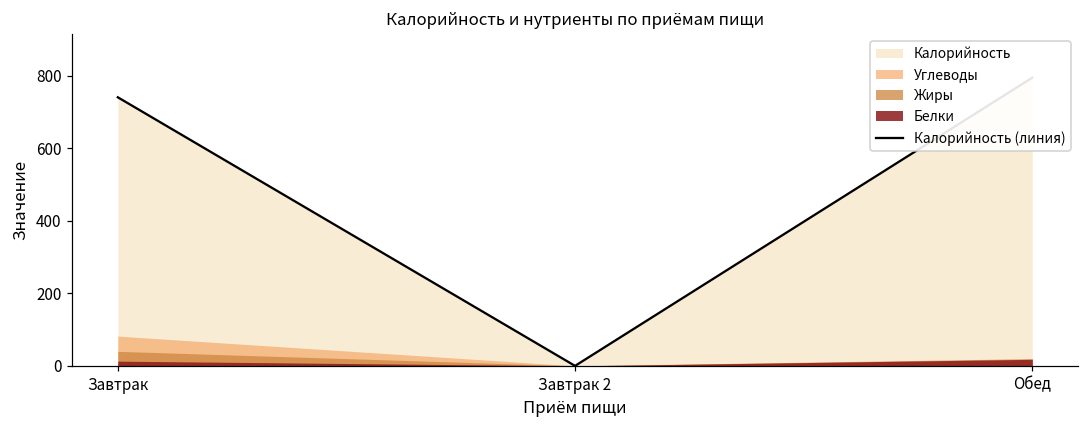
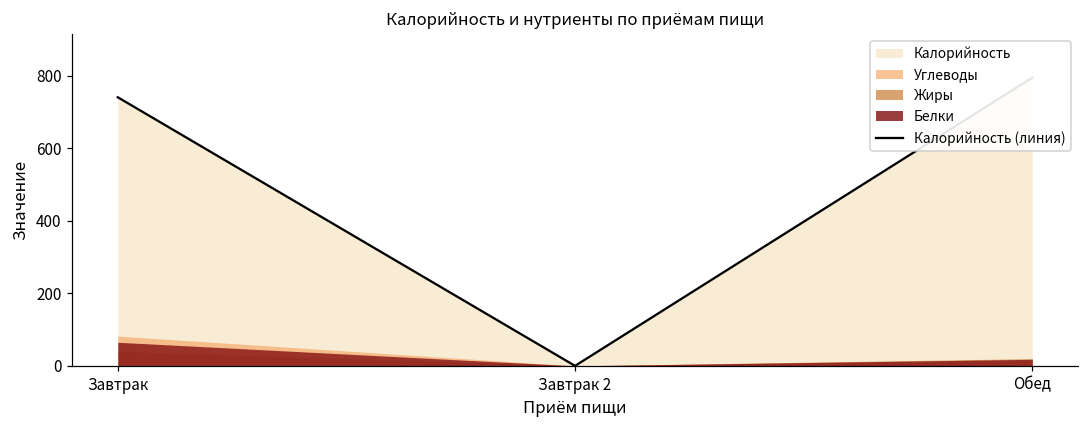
Белки, Завтрак: 10 -> 70
